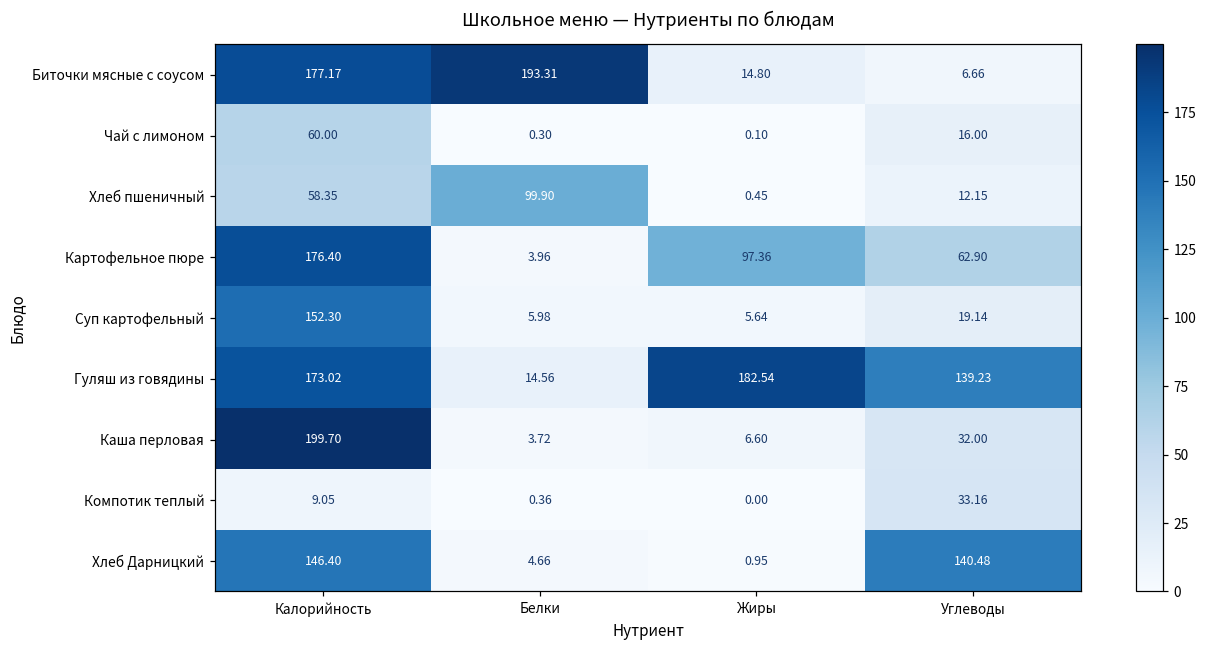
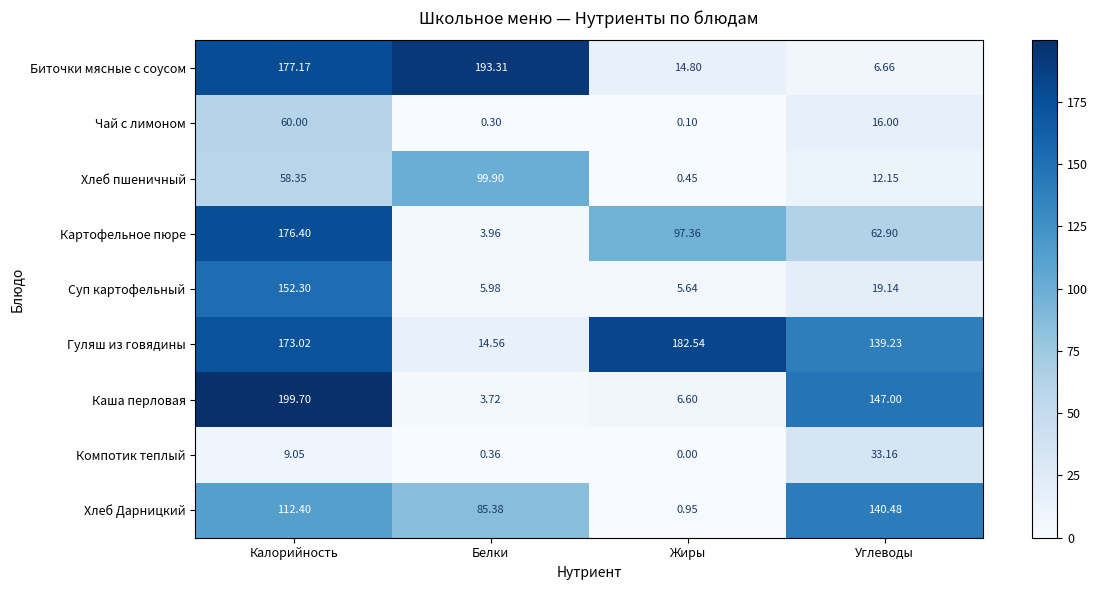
Каша перловая, Углеводы: 32.00 -> 147.00
Хлеб Дарницкий, Калорийность: 146.40 -> 112.40
Хлеб Дарницкий, Белки: 4.66 -> 85.38
